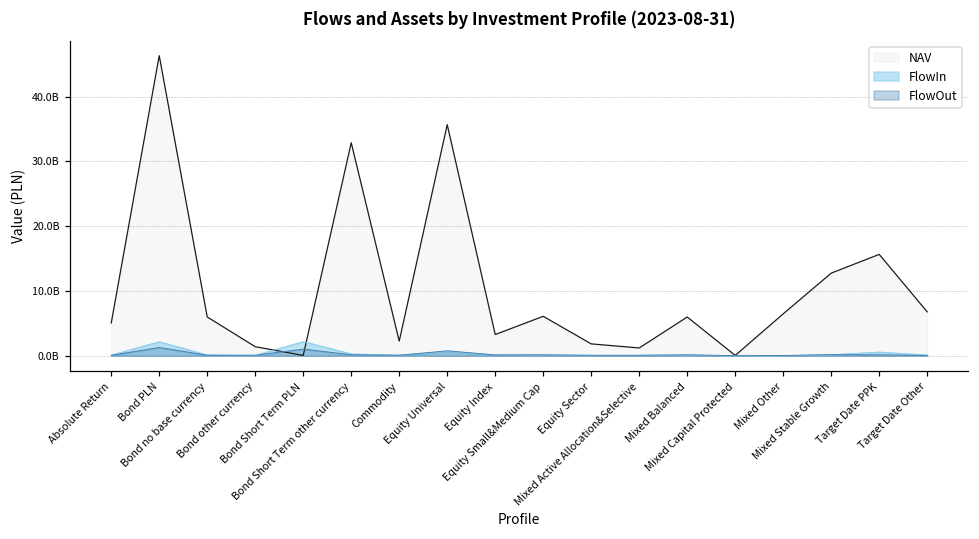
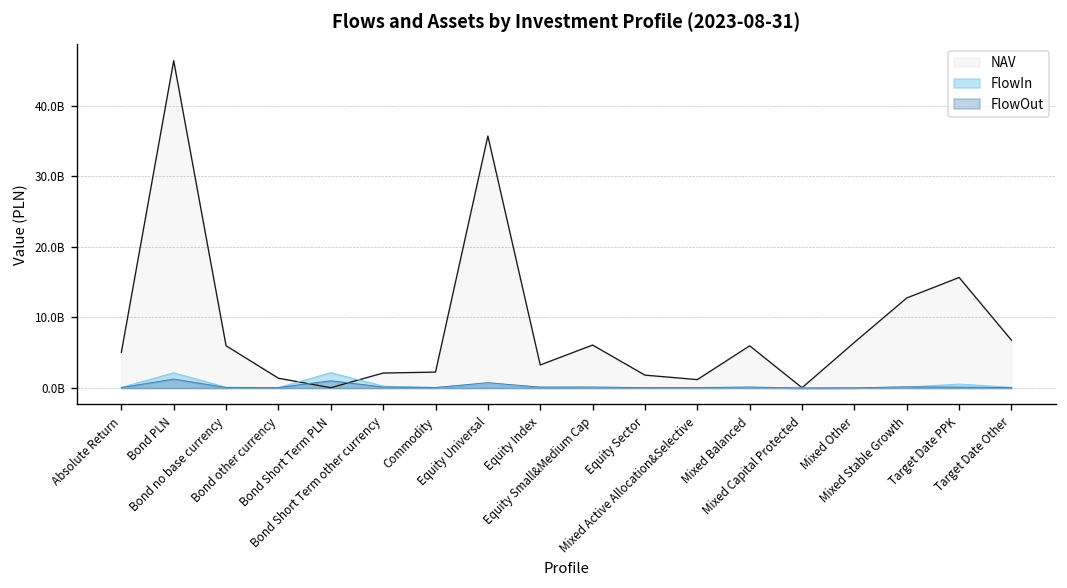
NAV, Bond Short Term other currency: 33000000000 -> 2000000000
